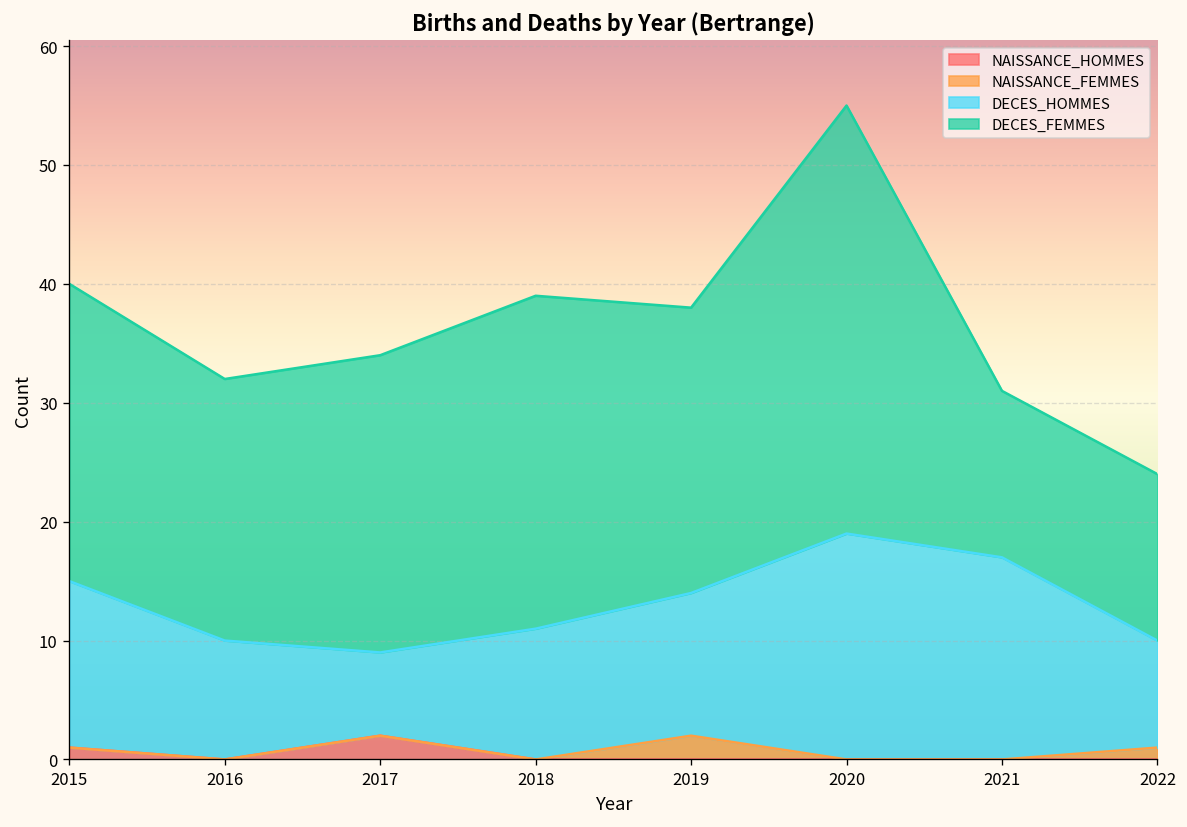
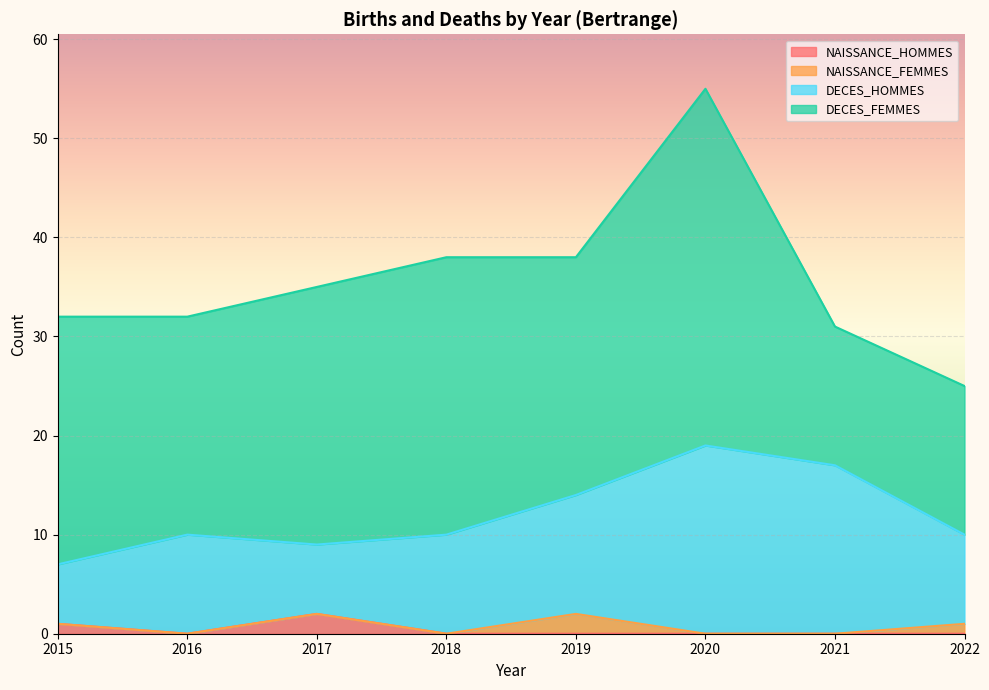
DECES_HOMMES, 2015: 14 -> 6
DECES_FEMMES, 2017: 25 -> 26
DECES_HOMMES, 2018: 11 -> 10
DECES_FEMMES, 2022: 14 -> 15
